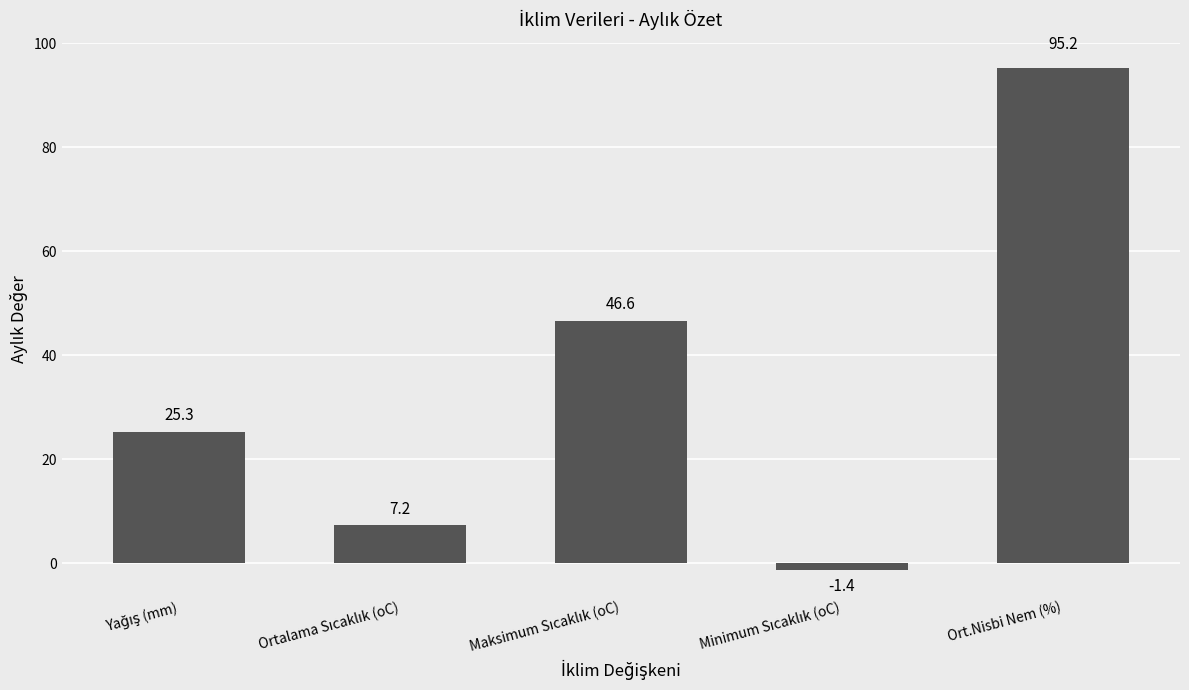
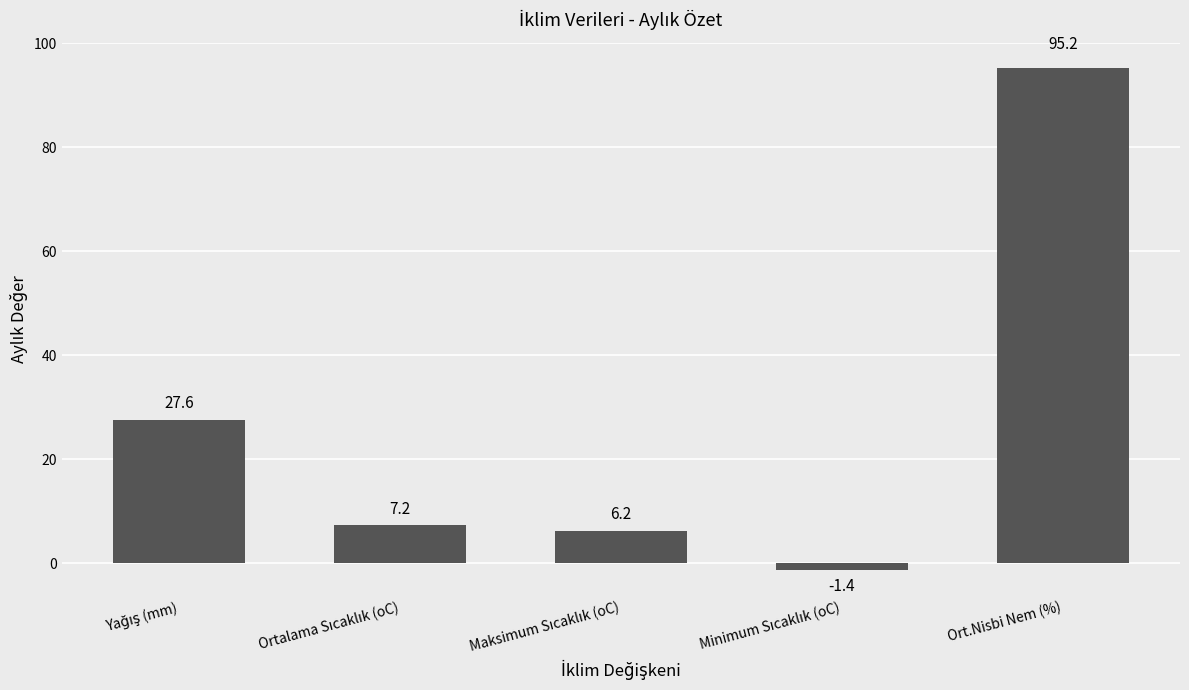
Yağış (mm): 25.3 -> 27.6
Maksimum Sıcaklık (oC): 46.6 -> 6.2
